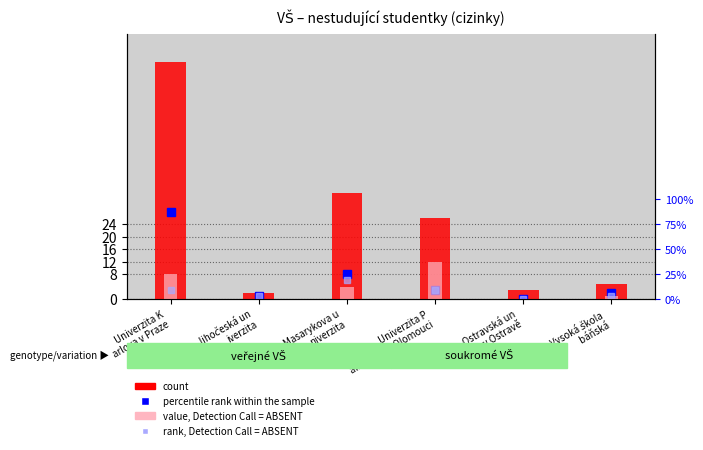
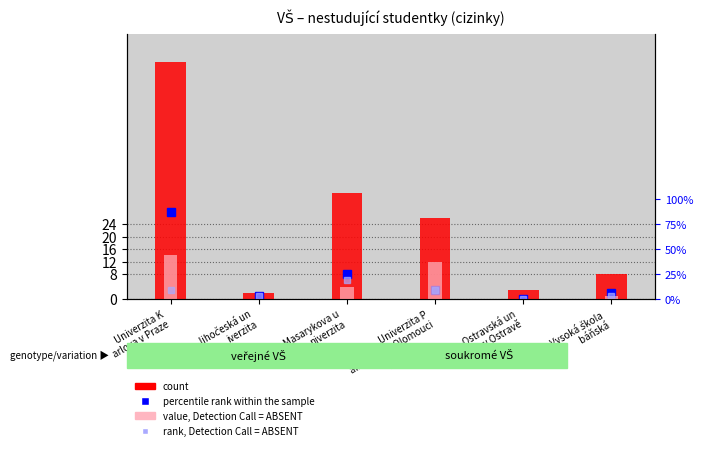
value, Detection Call = ABSENT, Univerzita K arlova v Praze: 8 -> 14
count, Vysoká škola báňská: 5 -> 8
